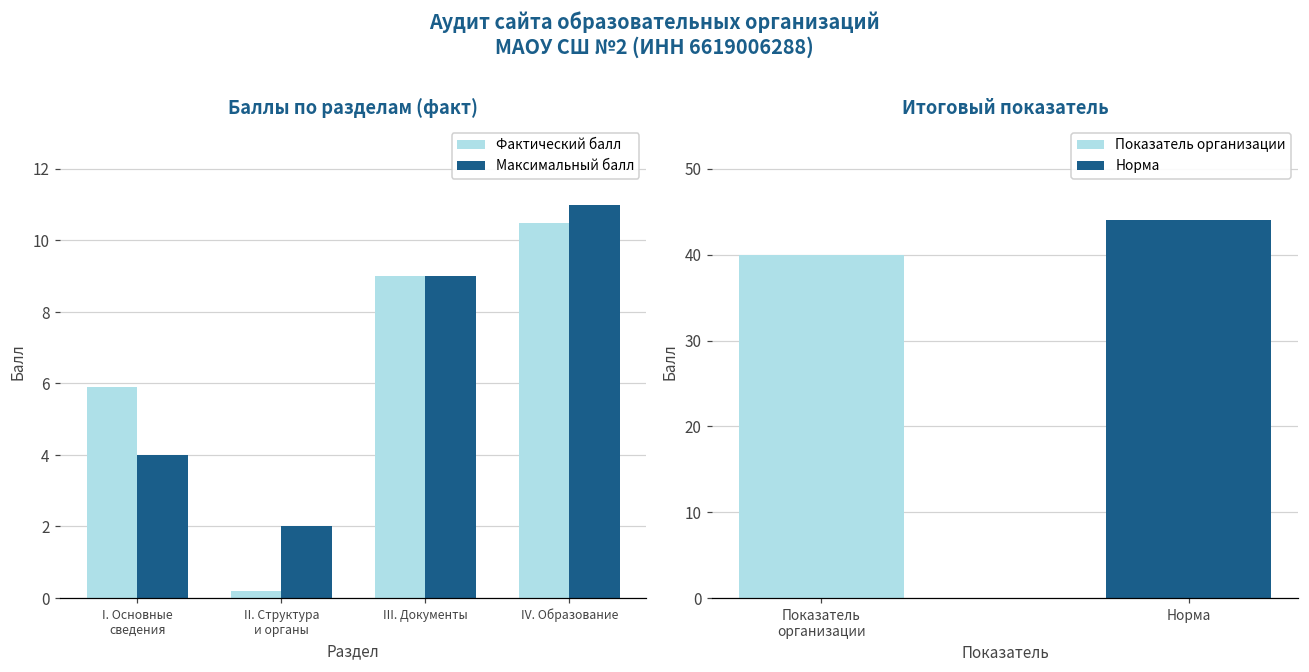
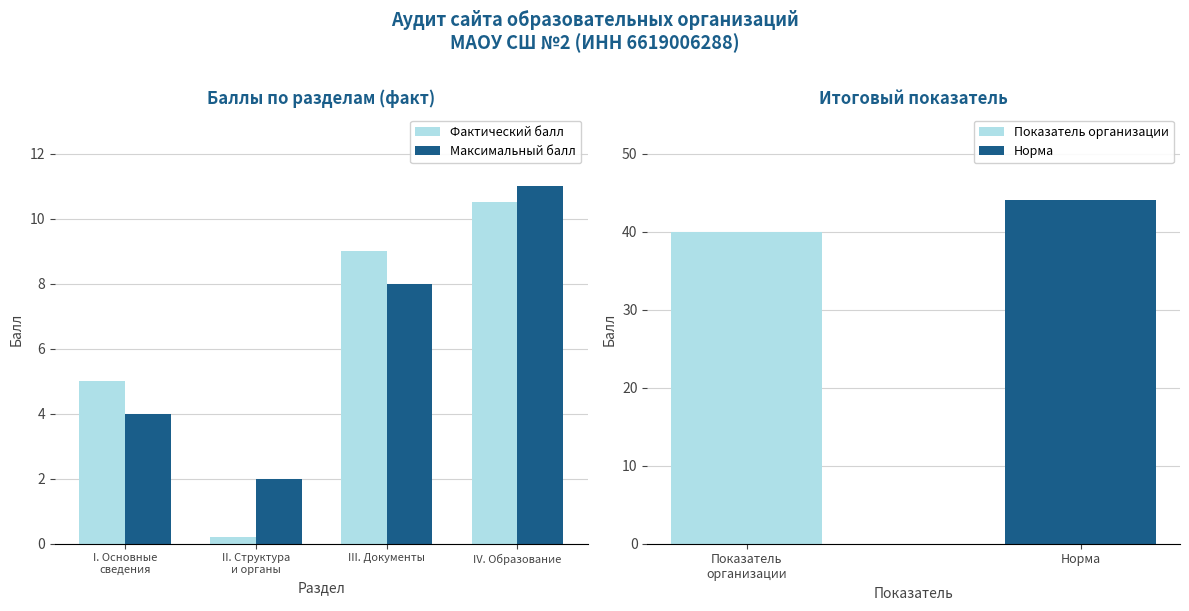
Баллы по разделам (факт), Фактический балл, I. Основные сведения: 5.9 -> 5.0
Баллы по разделам (факт), Максимальный балл, III. Документы: 9 -> 8
